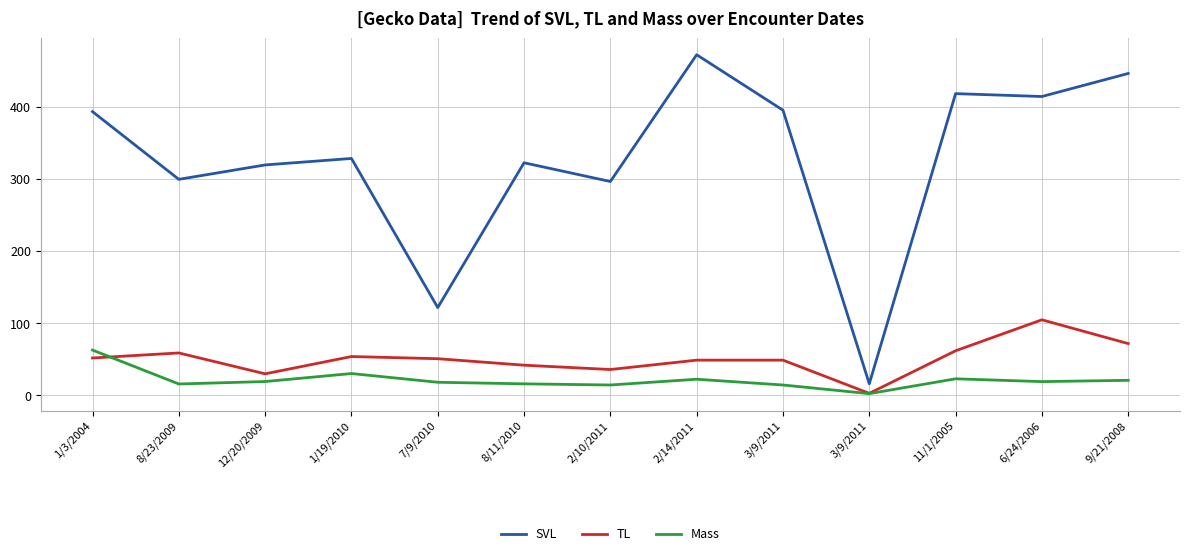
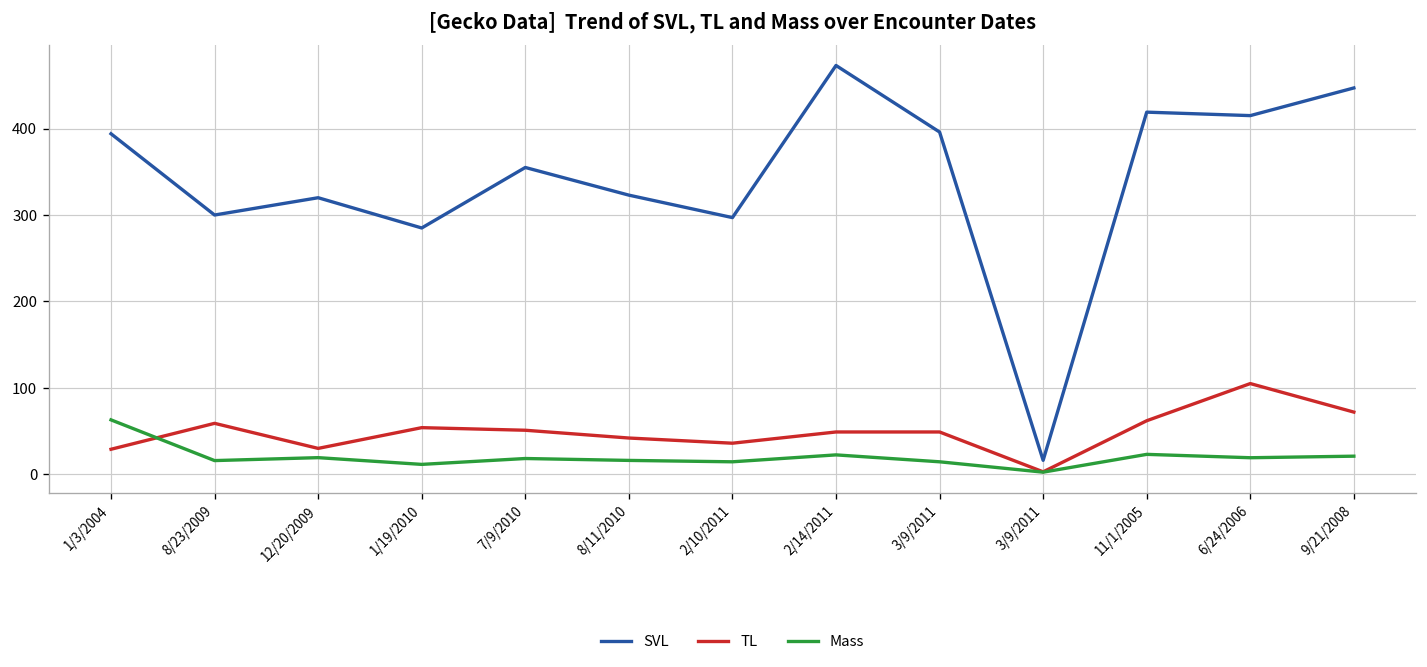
TL, 1/3/2004: 50 -> 30
SVL, 1/19/2010: 330 -> 290
Mass, 1/19/2010: 30 -> 10
SVL, 7/9/2010: 120 -> 360
